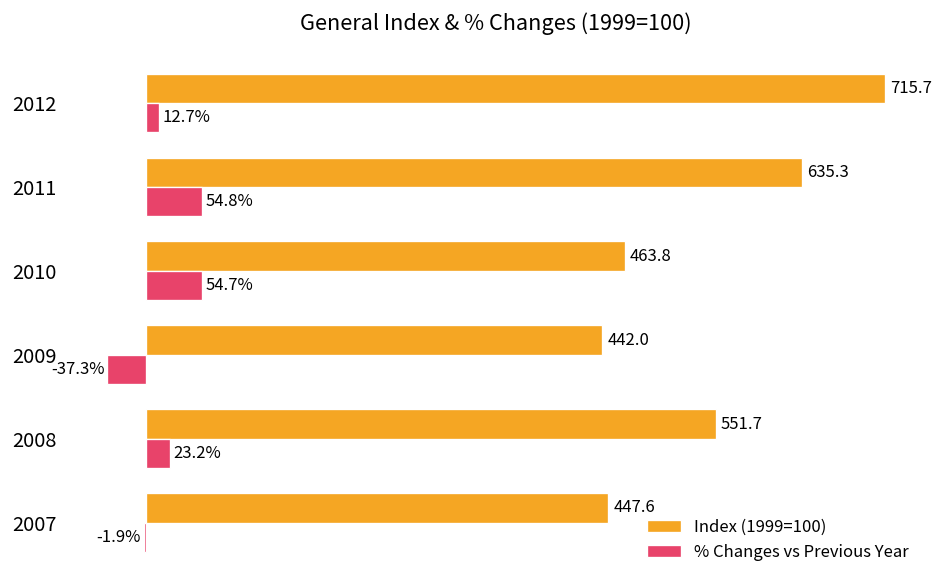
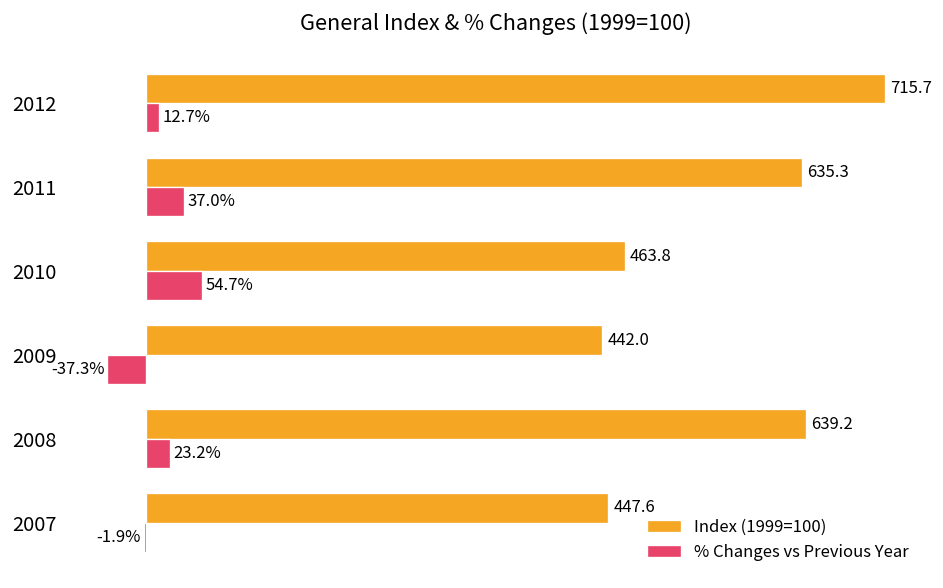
% Changes vs Previous Year, 2011: 54.8% -> 37.0%
Index (1999=100), 2008: 551.7 -> 639.2
